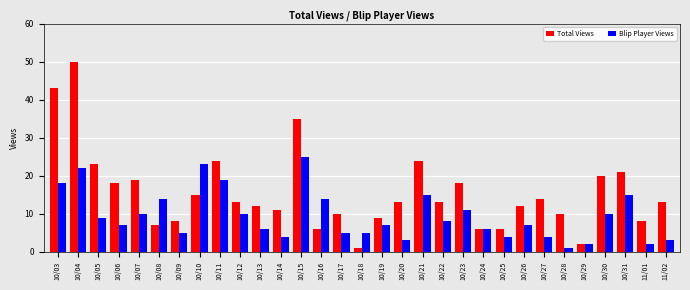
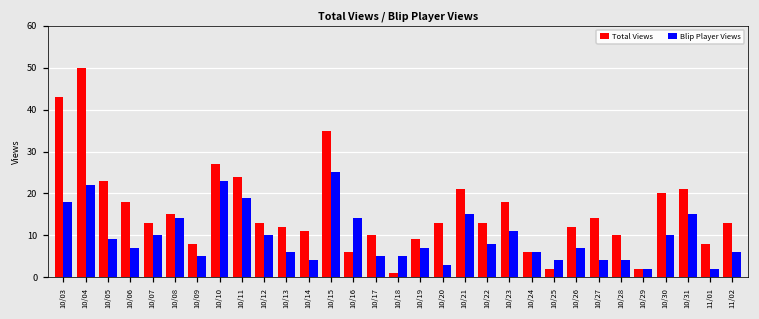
Total Views, 10/07: 19 -> 13
Total Views, 10/08: 7 -> 15
Total Views, 10/10: 15 -> 27
Total Views, 10/21: 24 -> 21
Total Views, 10/25: 6 -> 2
Blip Player Views, 10/28: 1 -> 4
Blip Player Views, 11/02: 3 -> 6
